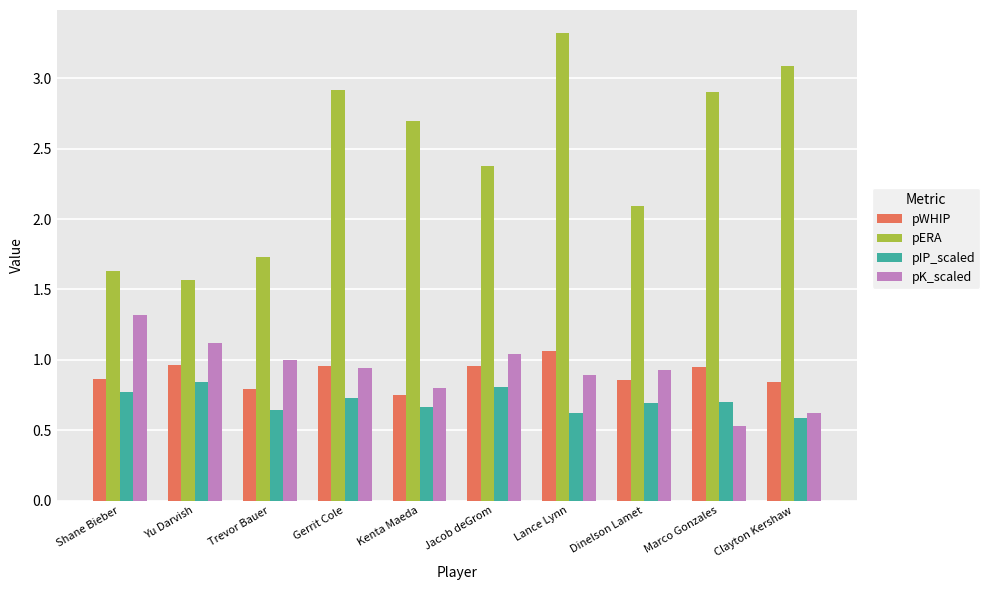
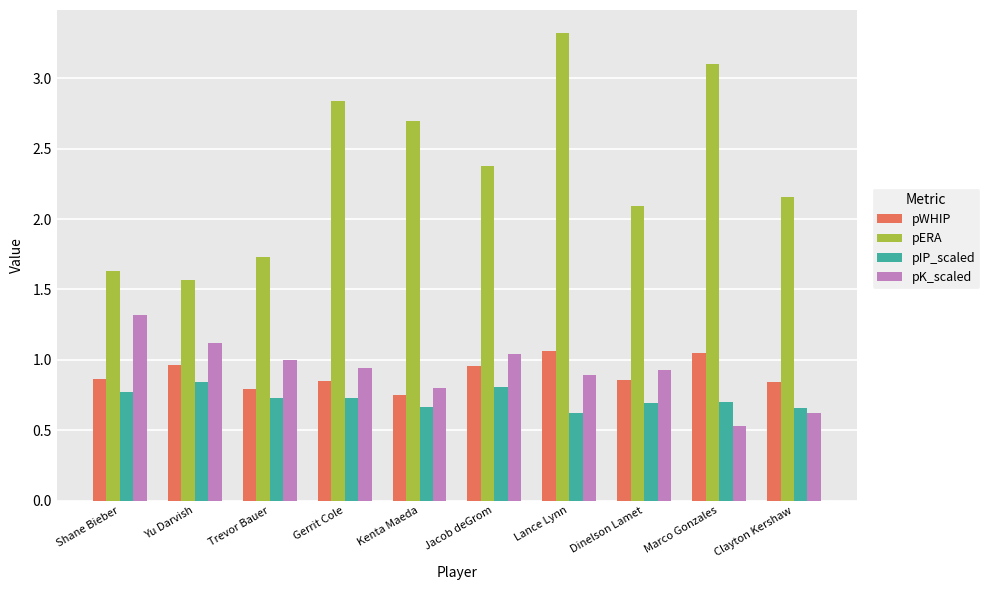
pIP_scaled, Trevor Bauer: 0.64 -> 0.73
pWHIP, Gerrit Cole: 0.96 -> 0.85
pERA, Gerrit Cole: 2.92 -> 2.84
pWHIP, Marco Gonzales: 0.95 -> 1.05
pERA, Marco Gonzales: 2.9 -> 3.1
pERA, Clayton Kershaw: 3.09 -> 2.16
pIP_scaled, Clayton Kershaw: 0.58 -> 0.66
